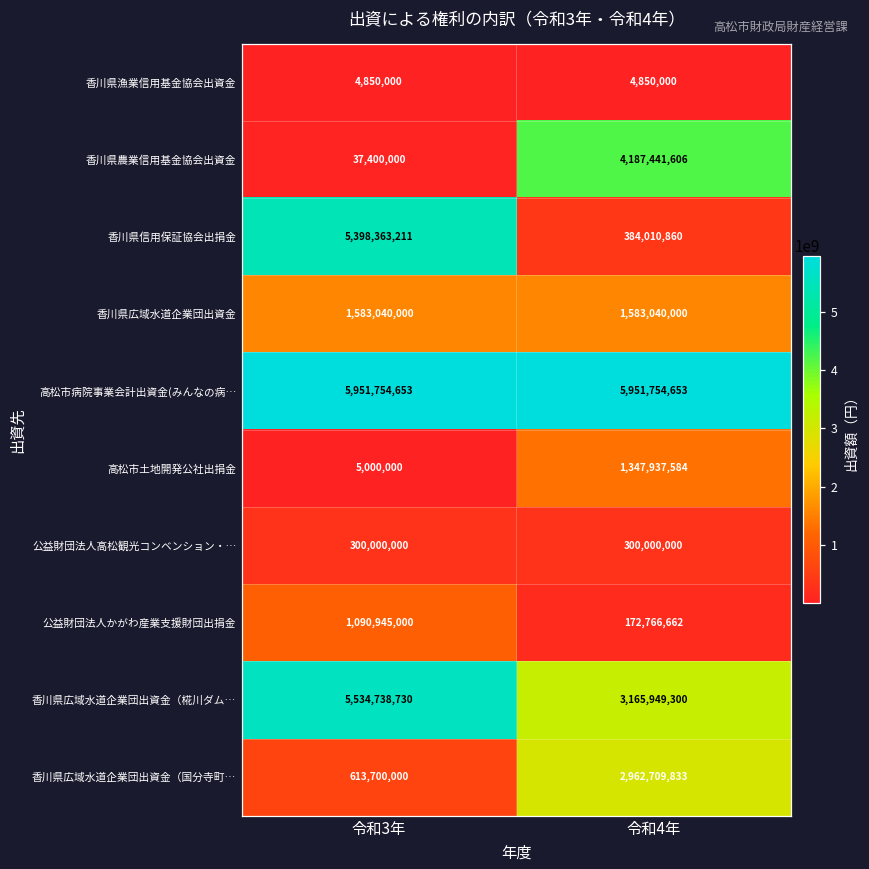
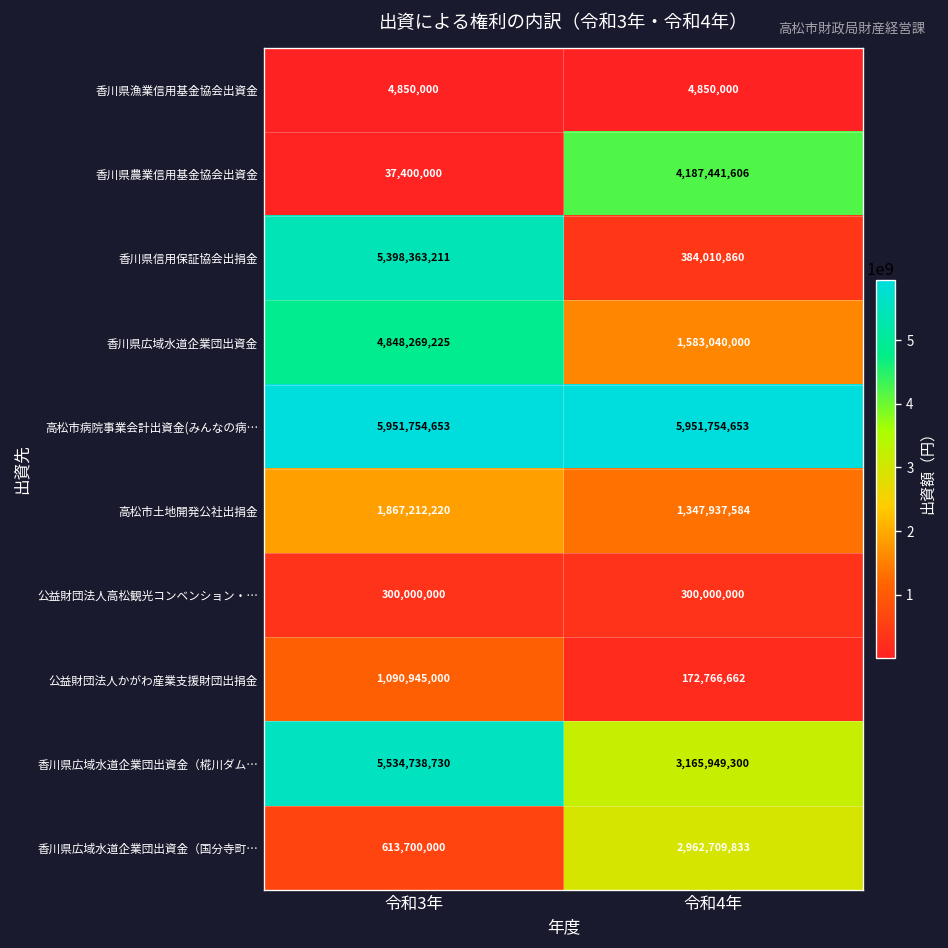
香川県広域水道企業団出資金, 令和3年: 1,583,040,000 -> 4,848,269,225
高松市土地開発公社出捐金, 令和3年: 5,000,000 -> 1,867,212,220
